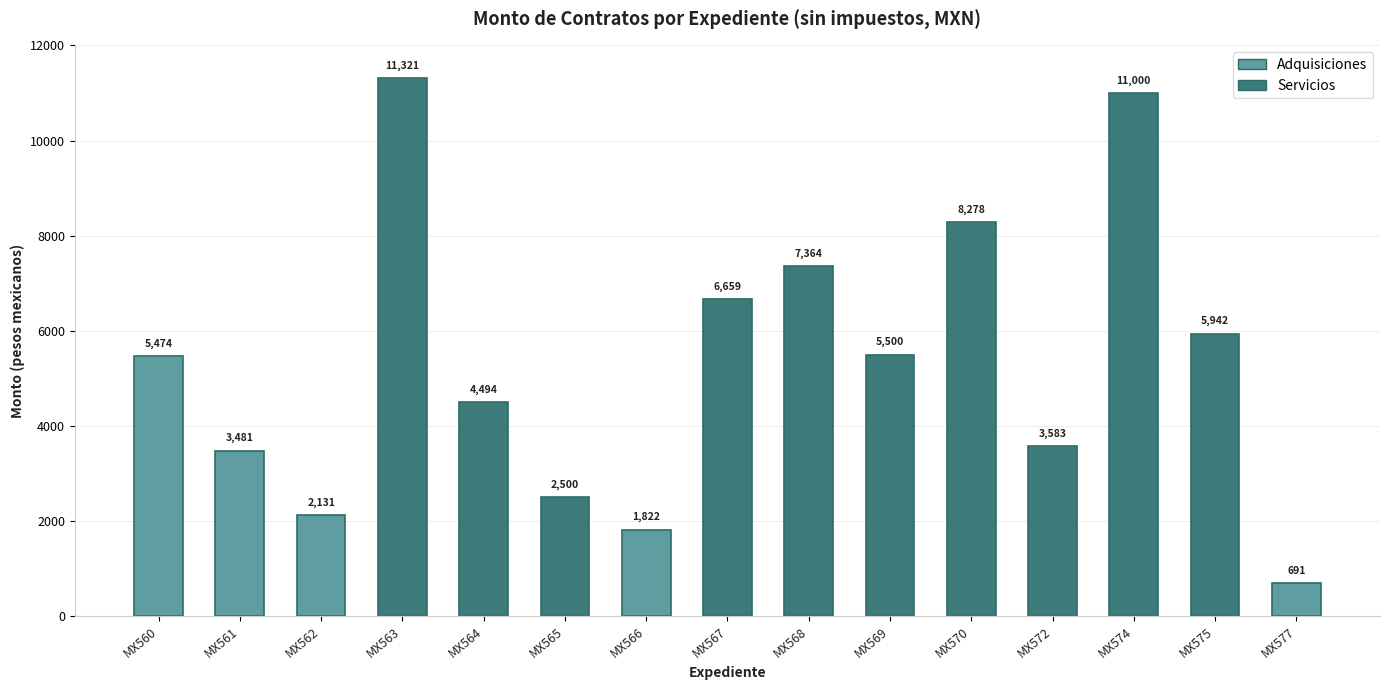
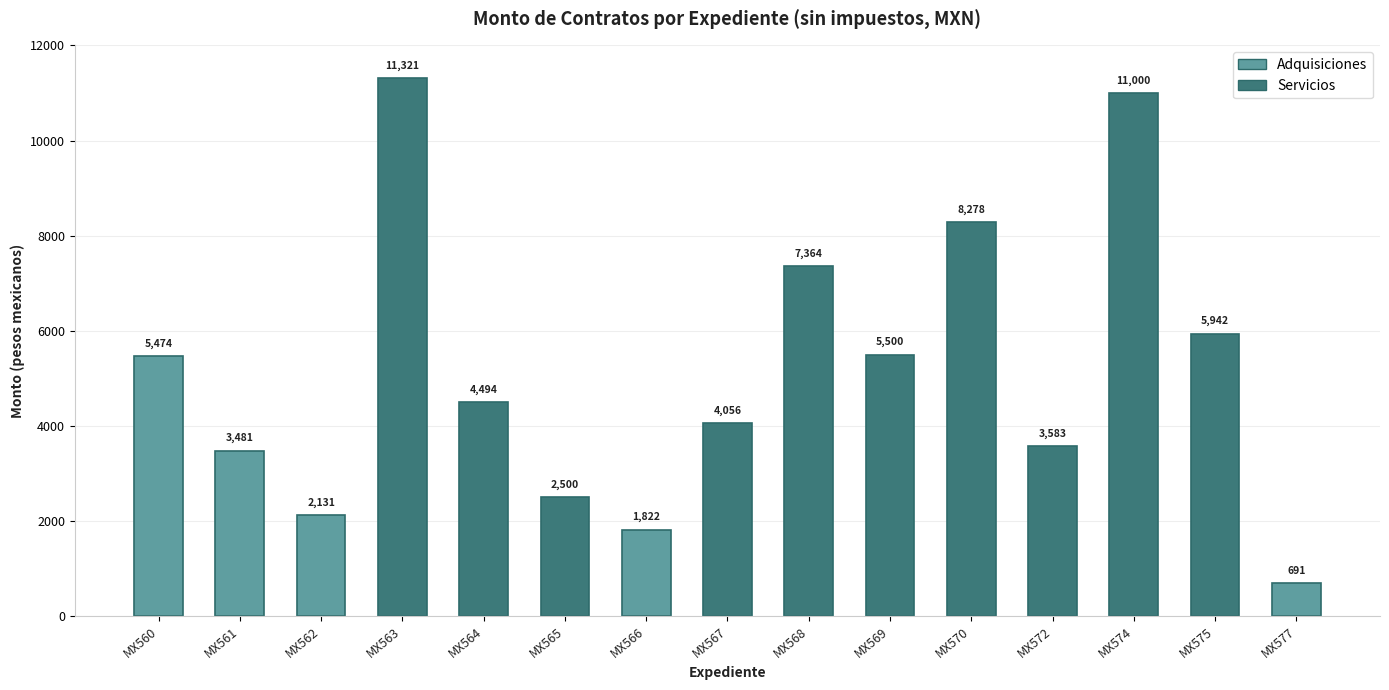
Servicios, MX567: 6,659 -> 4,056
